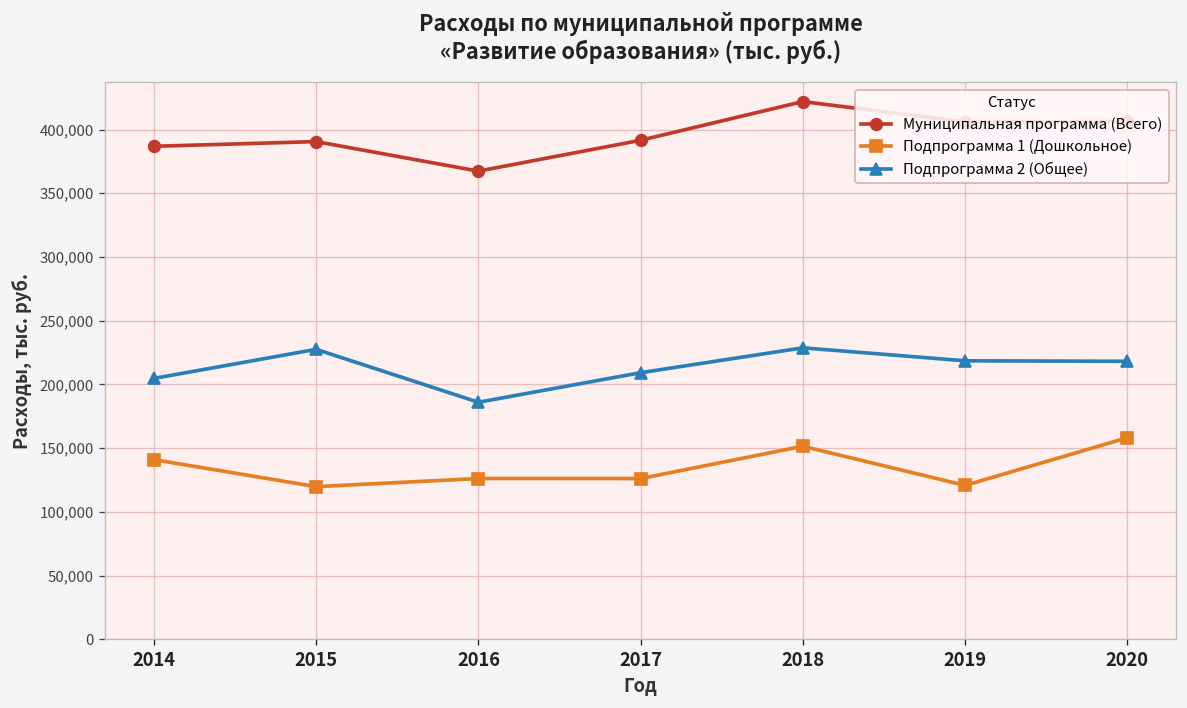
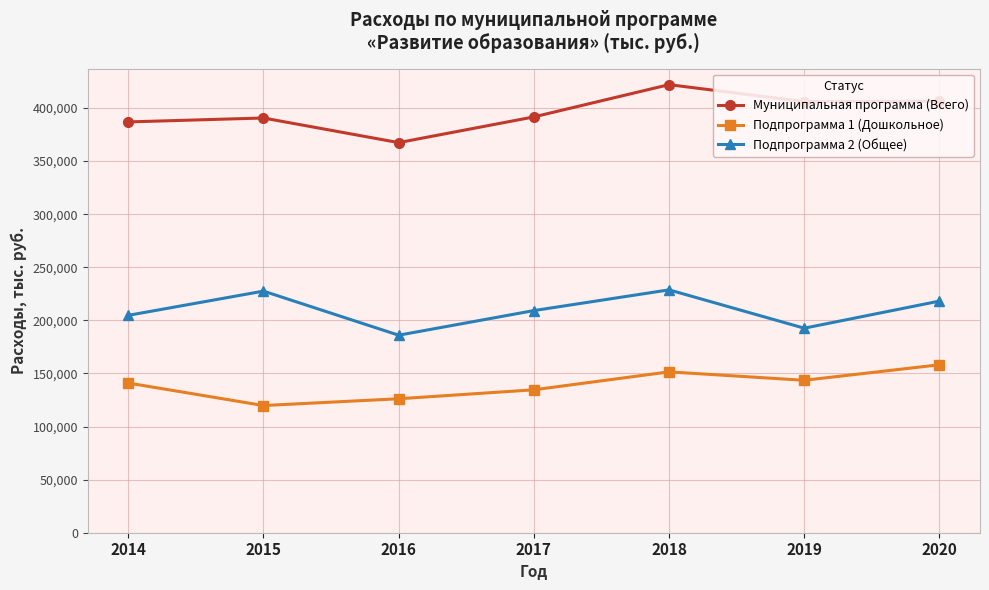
Подпрограмма 1 (Дошкольное), 2017: 126,000 -> 135,000
Подпрограмма 1 (Дошкольное), 2019: 121,000 -> 144,000
Подпрограмма 2 (Общее), 2019: 219,000 -> 193,000
